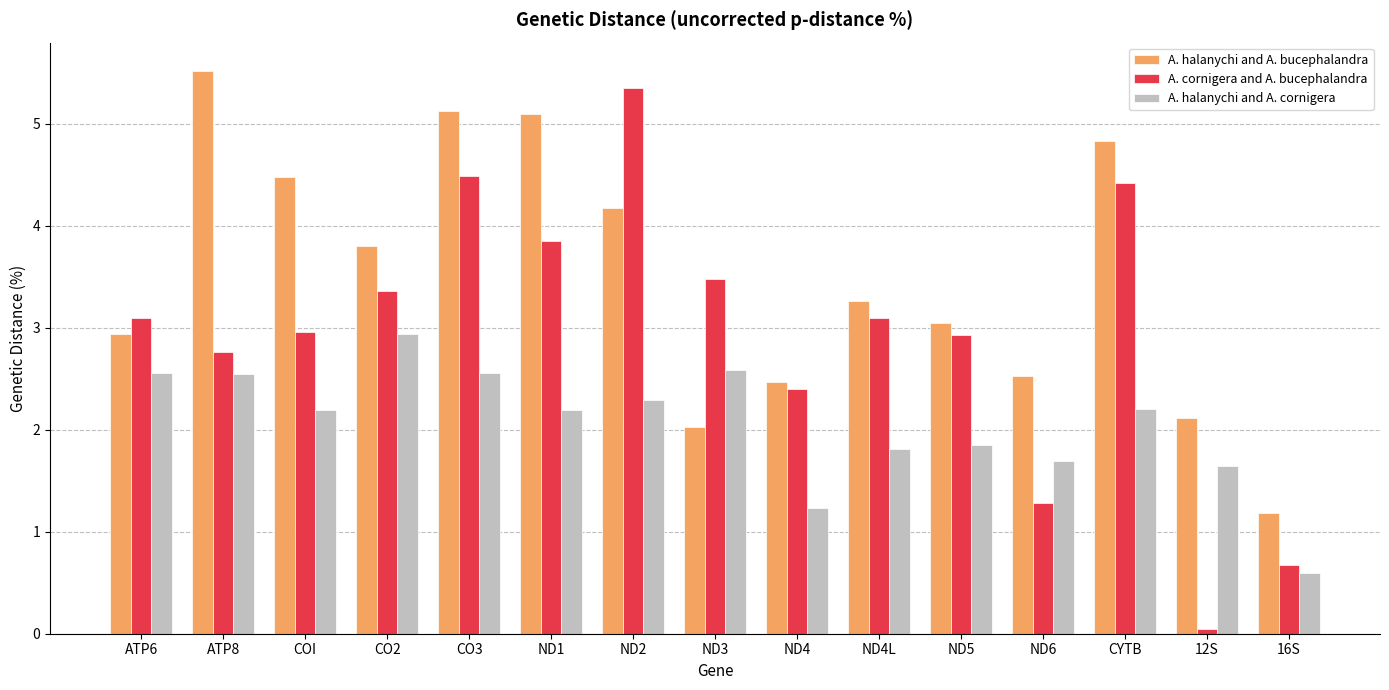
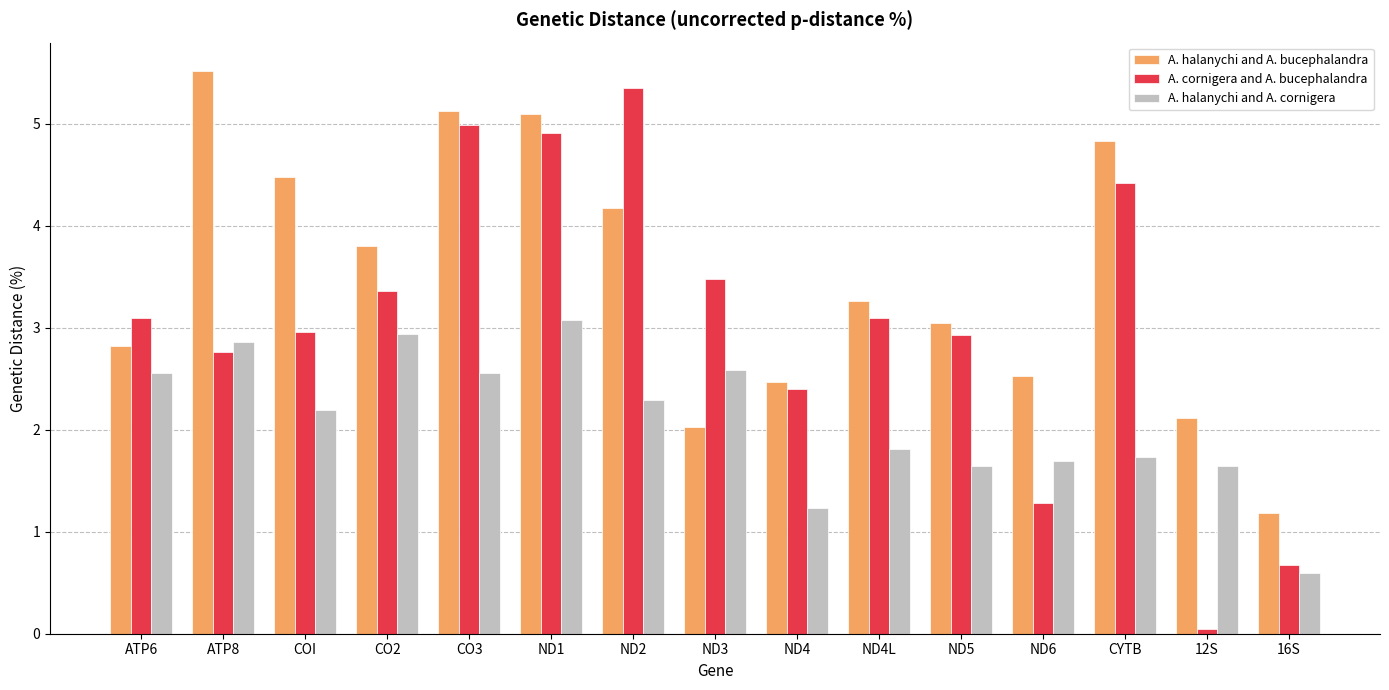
A. halanychi and A. bucephalandra, ATP6: 2.94 -> 2.82
A. halanychi and A. cornigera, ATP8: 2.55 -> 2.86
A. cornigera and A. bucephalandra, CO3: 4.49 -> 4.99
A. cornigera and A. bucephalandra, ND1: 3.85 -> 4.91
A. halanychi and A. cornigera, ND1: 2.19 -> 3.08
A. halanychi and A. cornigera, ND5: 1.85 -> 1.64
A. halanychi and A. cornigera, CYTB: 2.20 -> 1.73
